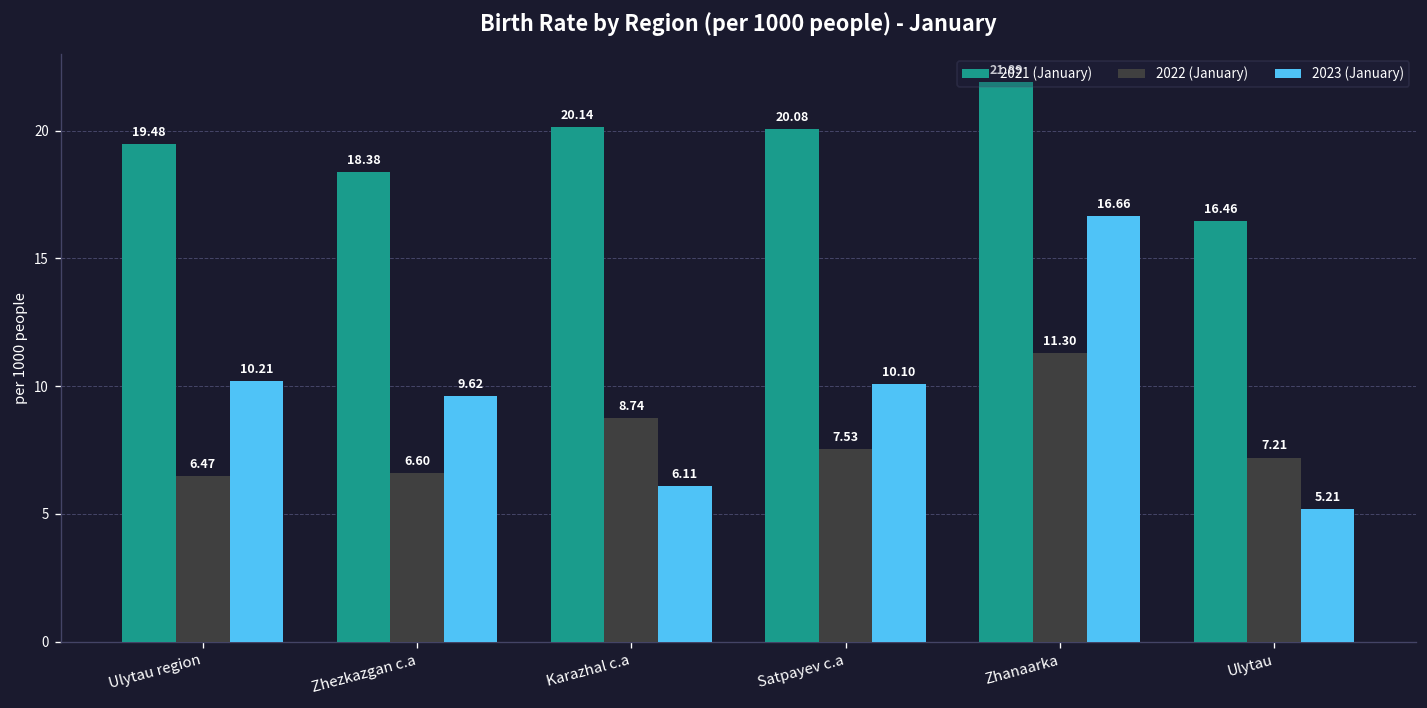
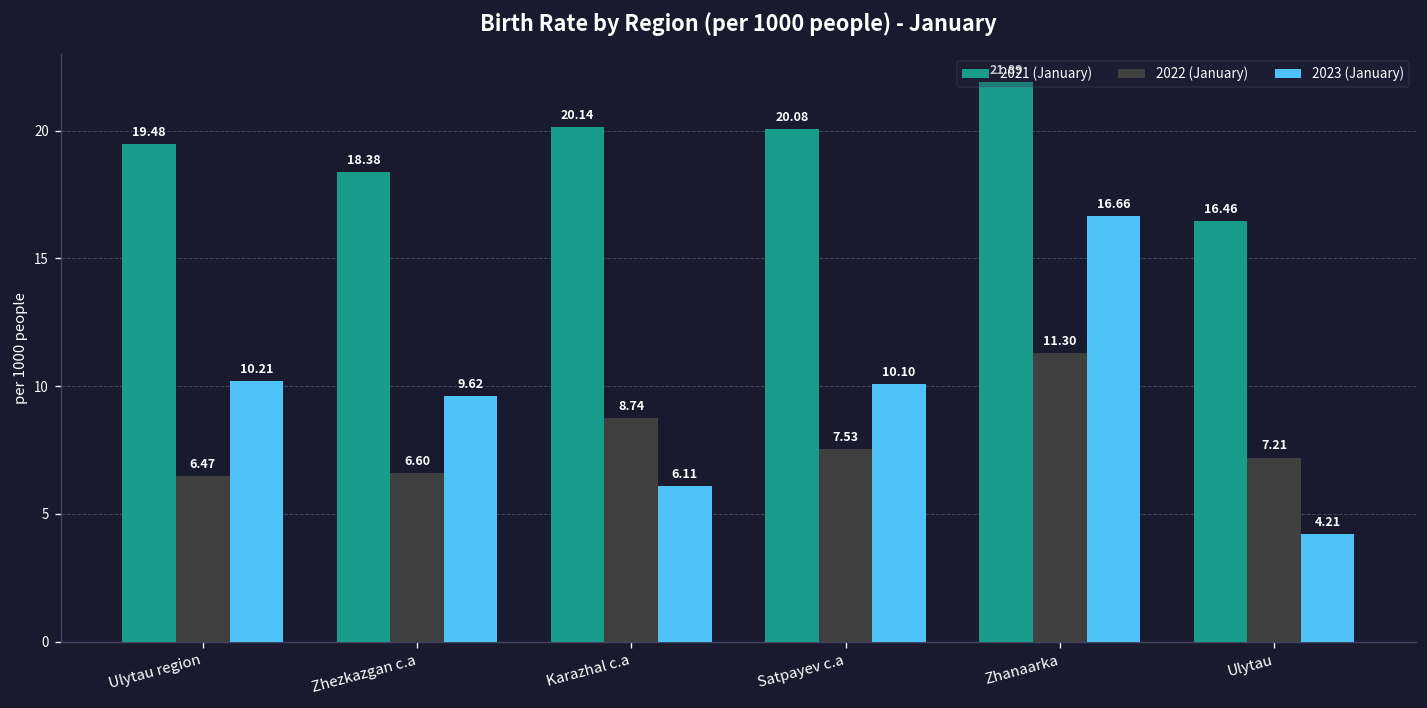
2023 (January), Ulytau: 5.21 -> 4.21
